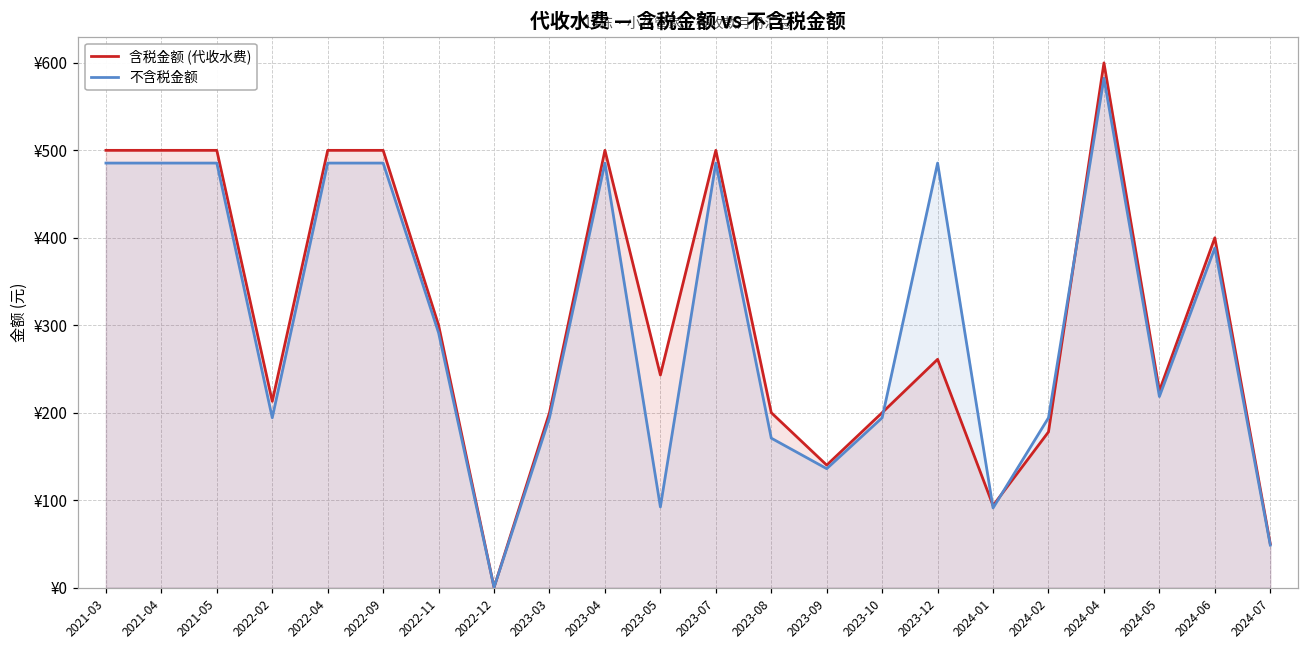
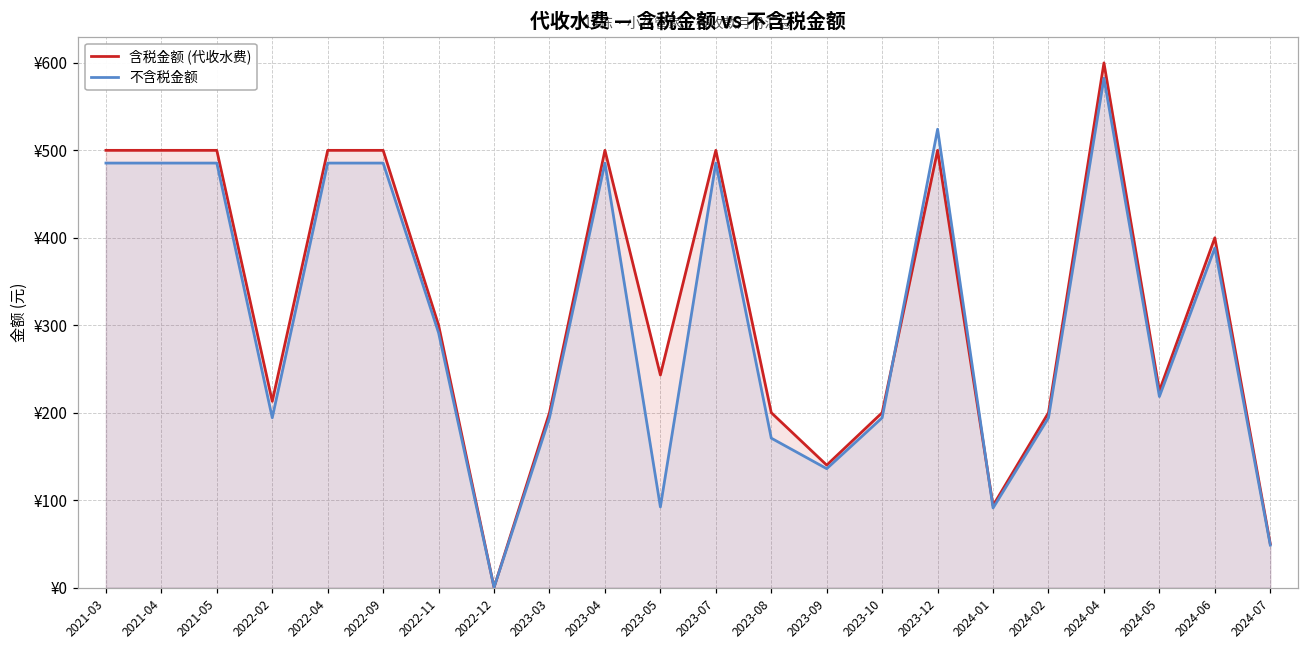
含税金额 (代收水费), 2023-12: ¥260 -> ¥500
不含税金额, 2023-12: ¥490 -> ¥520
含税金额 (代收水费), 2024-02: ¥180 -> ¥200
